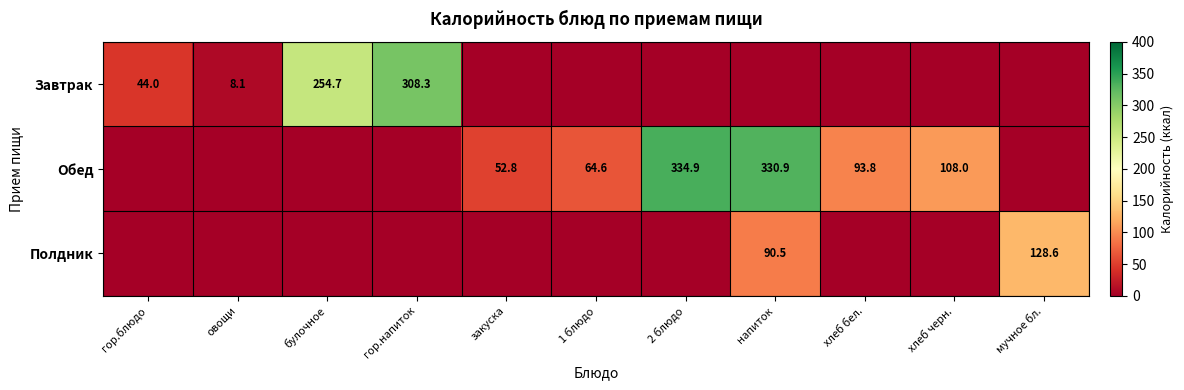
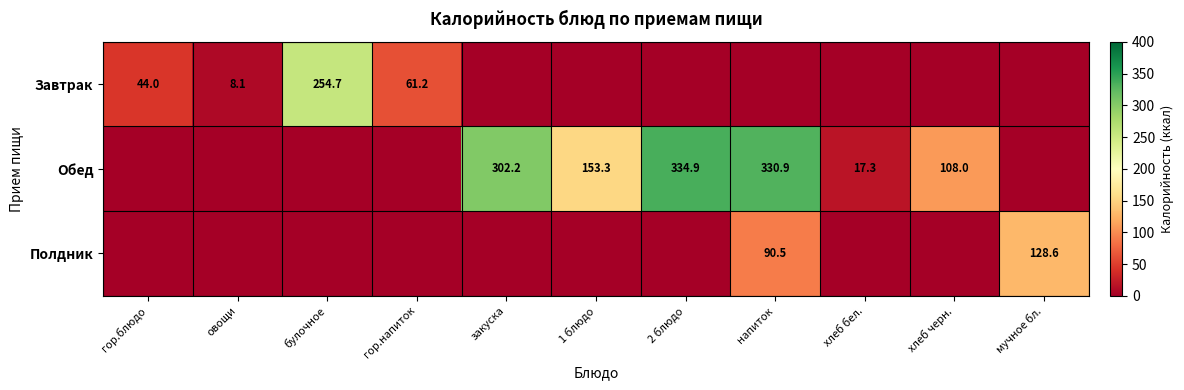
Завтрак, гор.напиток: 308.3 -> 61.2
Обед, закуска: 52.8 -> 302.2
Обед, 1 блюдо: 64.6 -> 153.3
Обед, хлеб бел.: 93.8 -> 17.3
